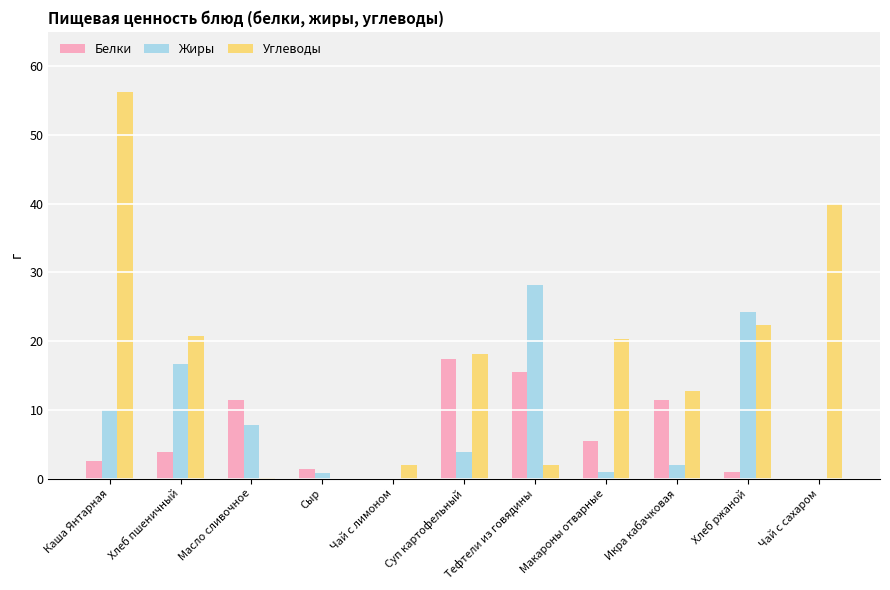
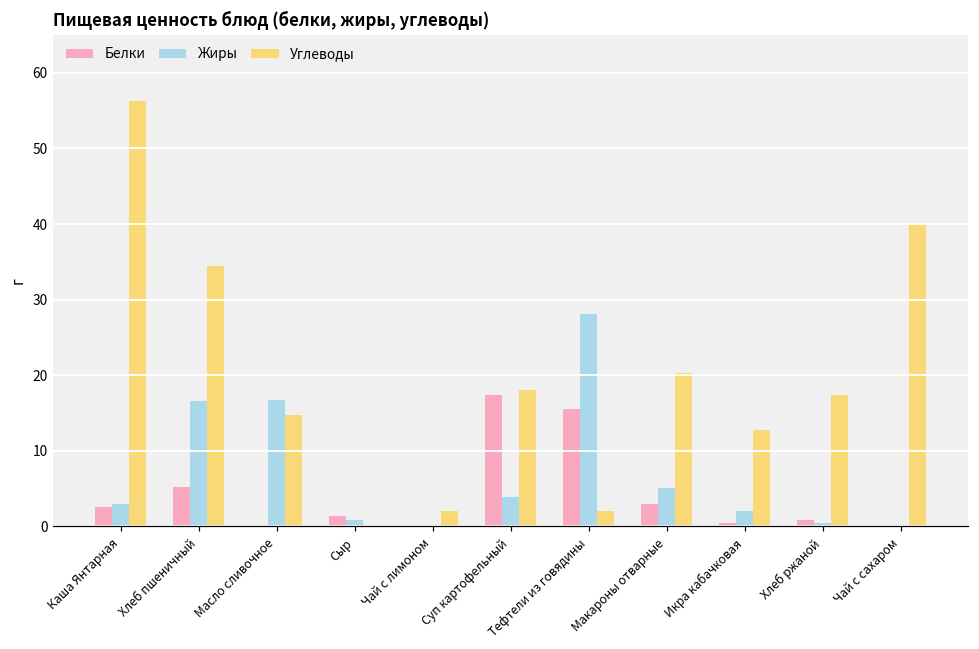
Жиры, Каша Янтарная: 10 -> 3
Белки, Хлеб пшеничный: 4 -> 5
Углеводы, Хлеб пшеничный: 21 -> 34
Белки, Масло сливочное: 11 -> 0
Жиры, Масло сливочное: 8 -> 17
Углеводы, Масло сливочное: 0 -> 15
Белки, Макароны отварные: 6 -> 3
Жиры, Макароны отварные: 1 -> 5
Белки, Икра кабачковая: 11 -> 1
Жиры, Хлеб ржаной: 24 -> 1
Углеводы, Хлеб ржаной: 22 -> 17
